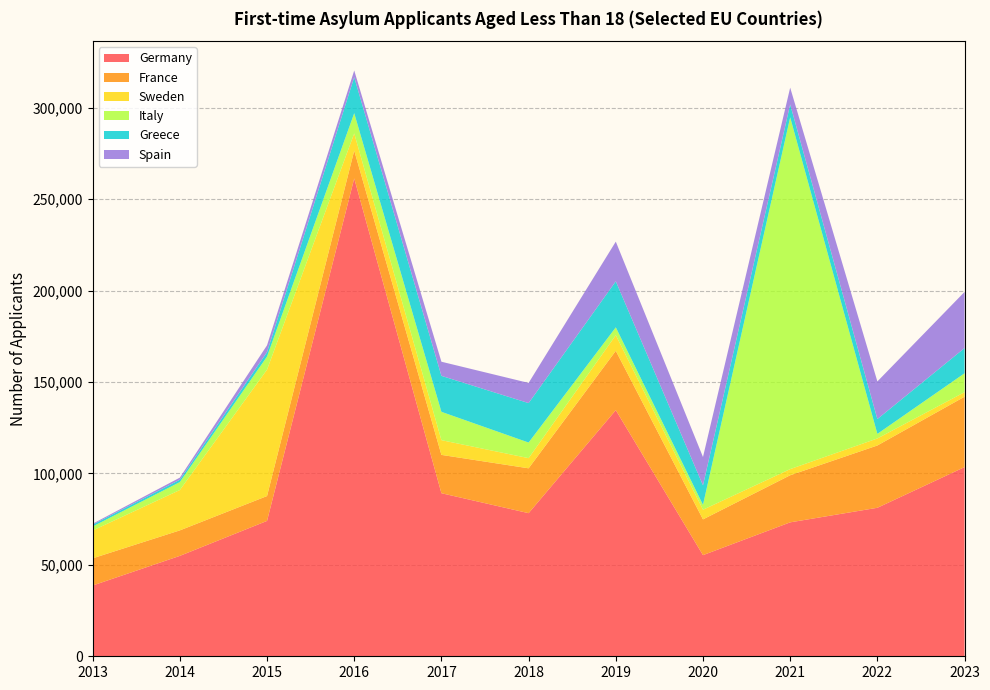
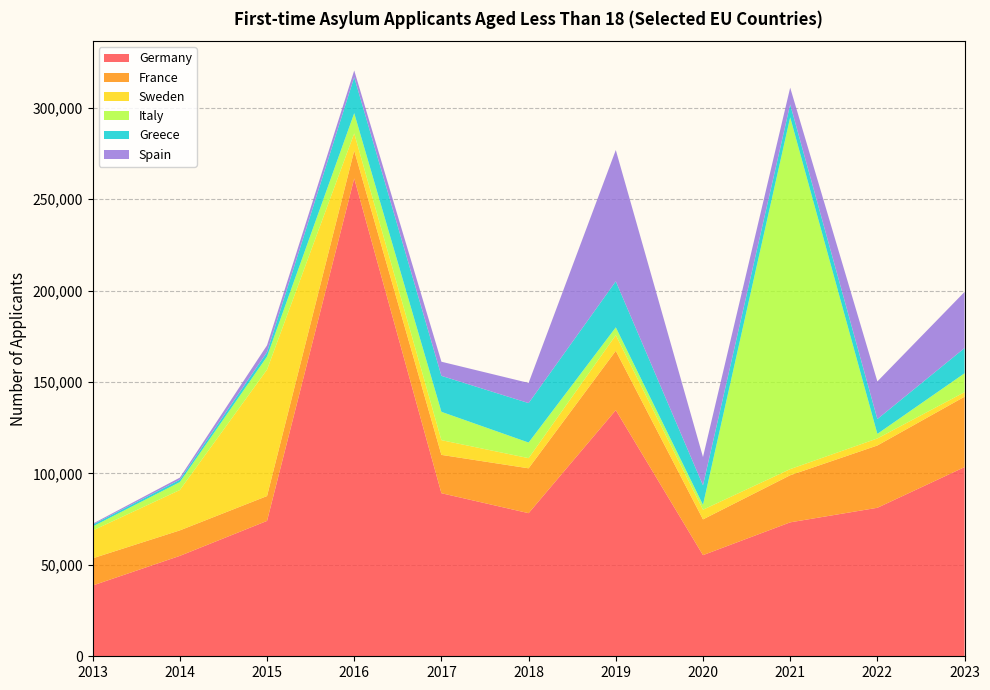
Spain, 2019: 22,000 -> 72,000
